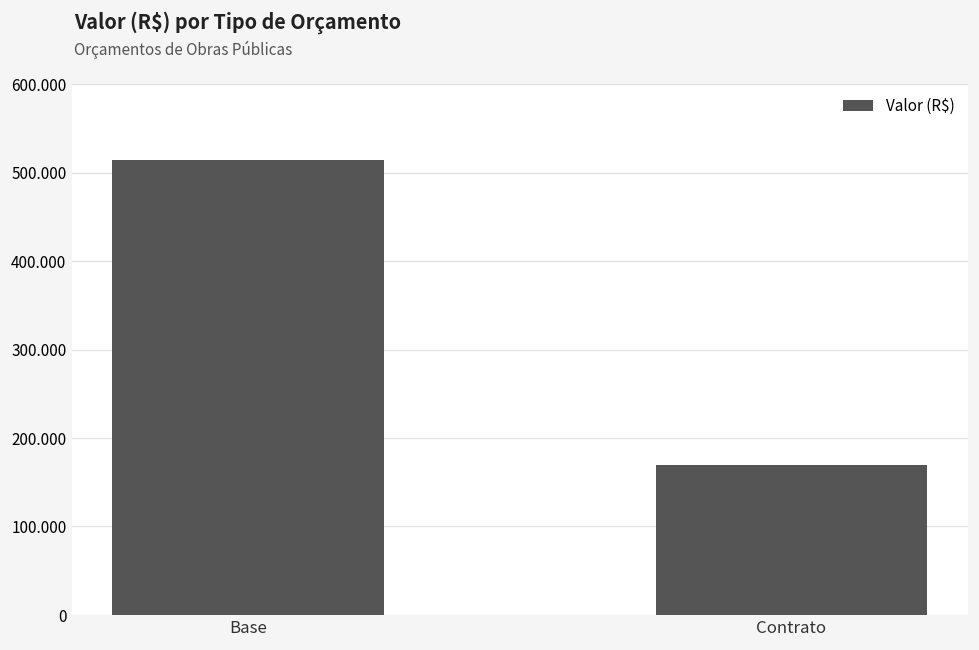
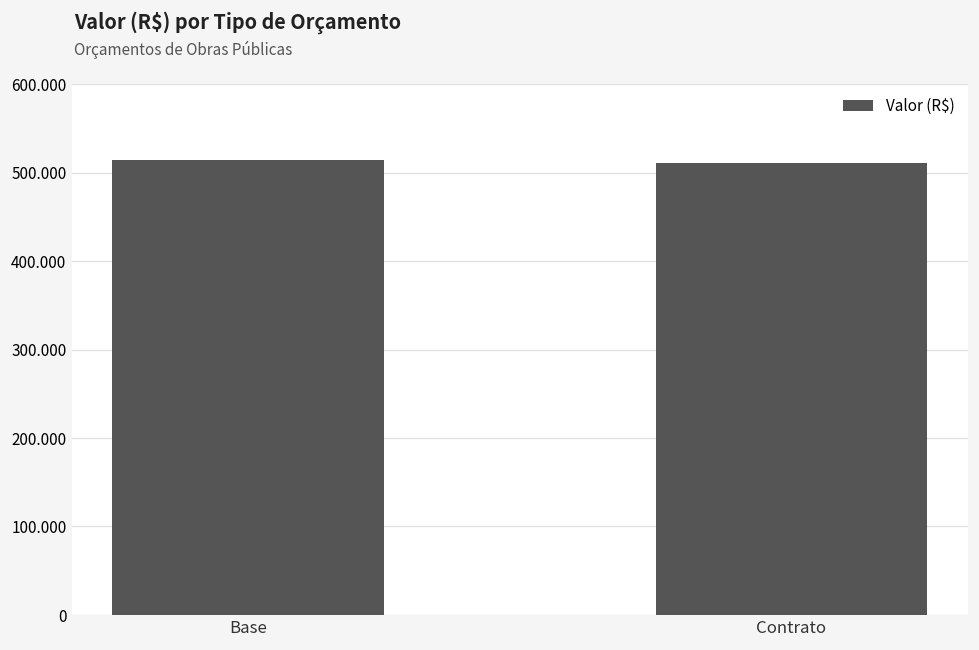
Contrato: 170 -> 510
